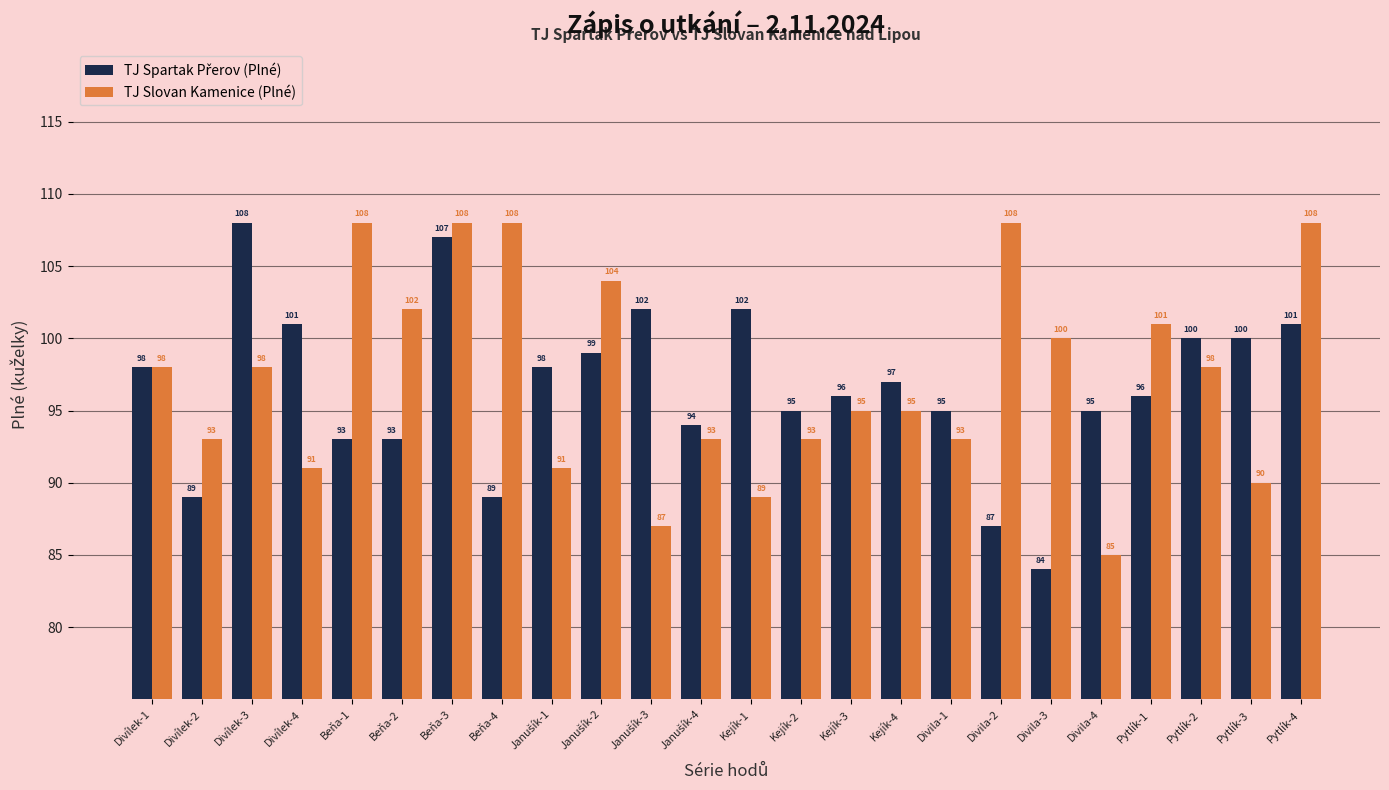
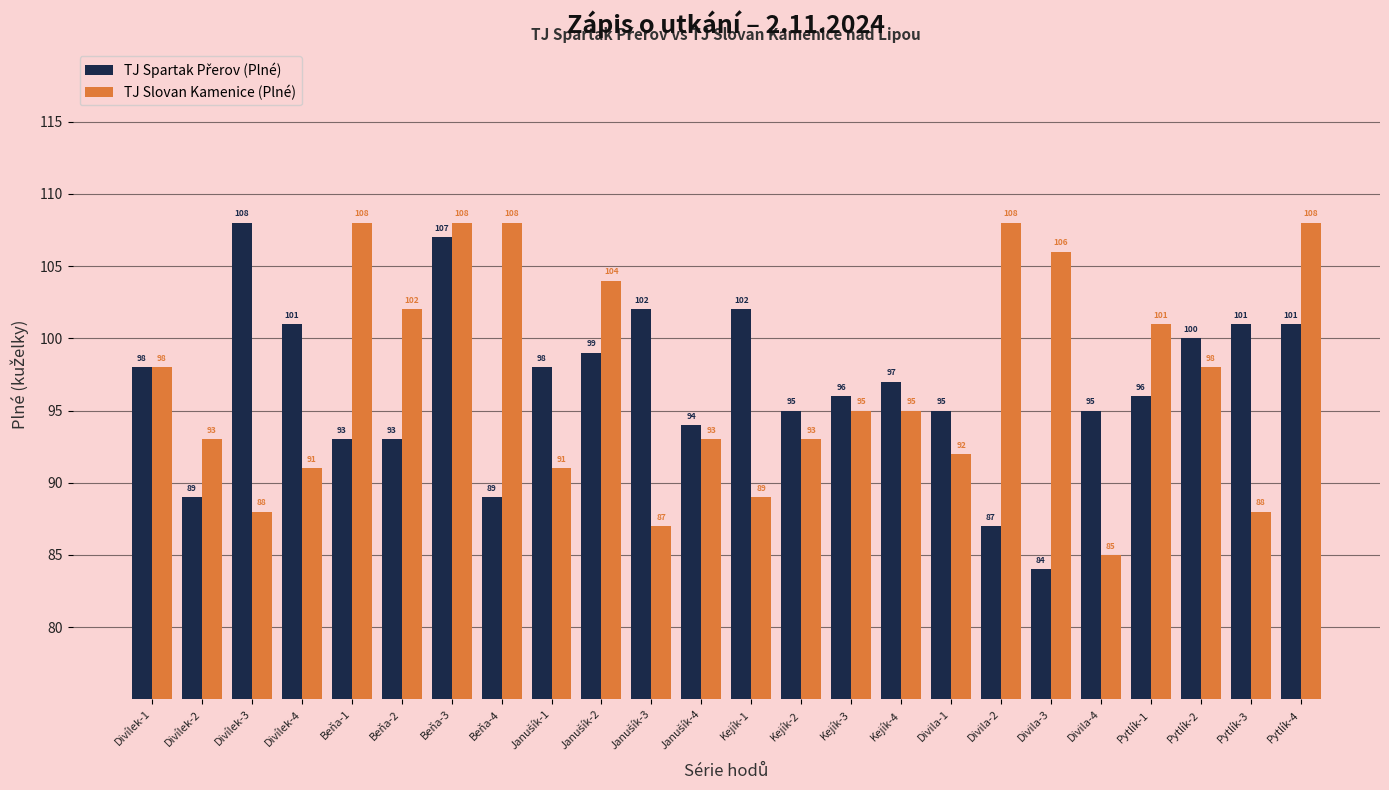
TJ Slovan Kamenice (Plné), Divílek-3: 98 -> 88
TJ Slovan Kamenice (Plné), Divila-1: 93 -> 92
TJ Slovan Kamenice (Plné), Divila-3: 100 -> 106
TJ Spartak Přerov (Plné), Pytlík-3: 100 -> 101
TJ Slovan Kamenice (Plné), Pytlík-3: 90 -> 88
